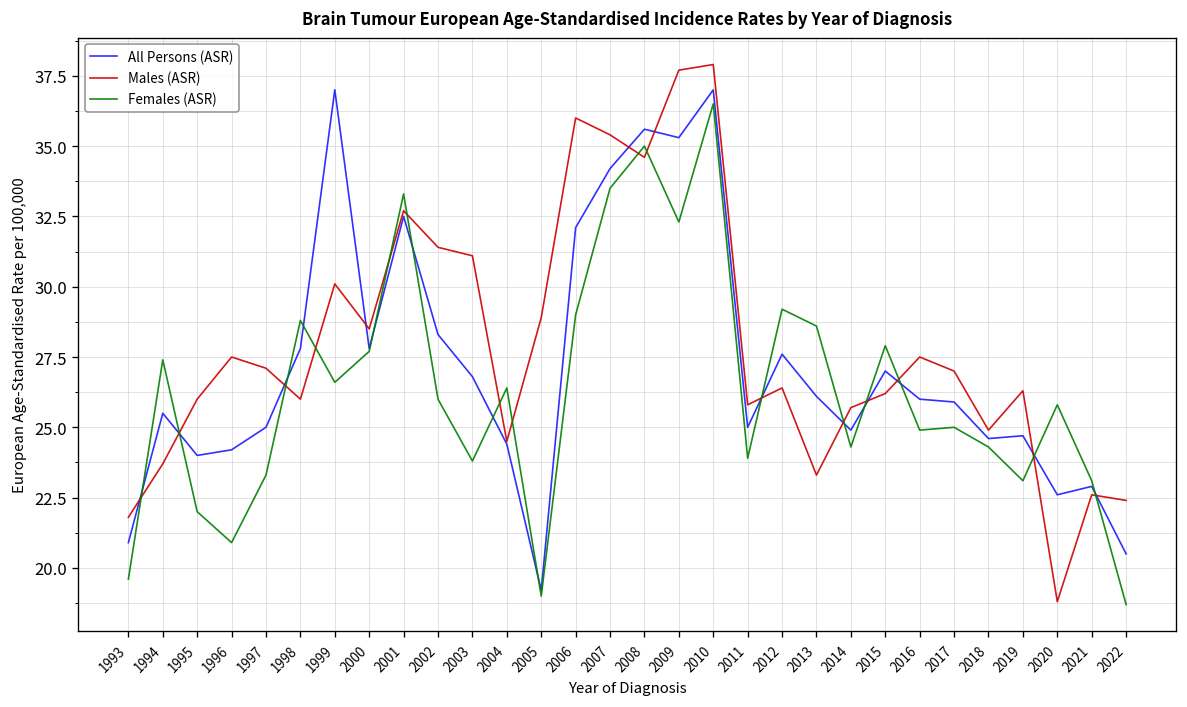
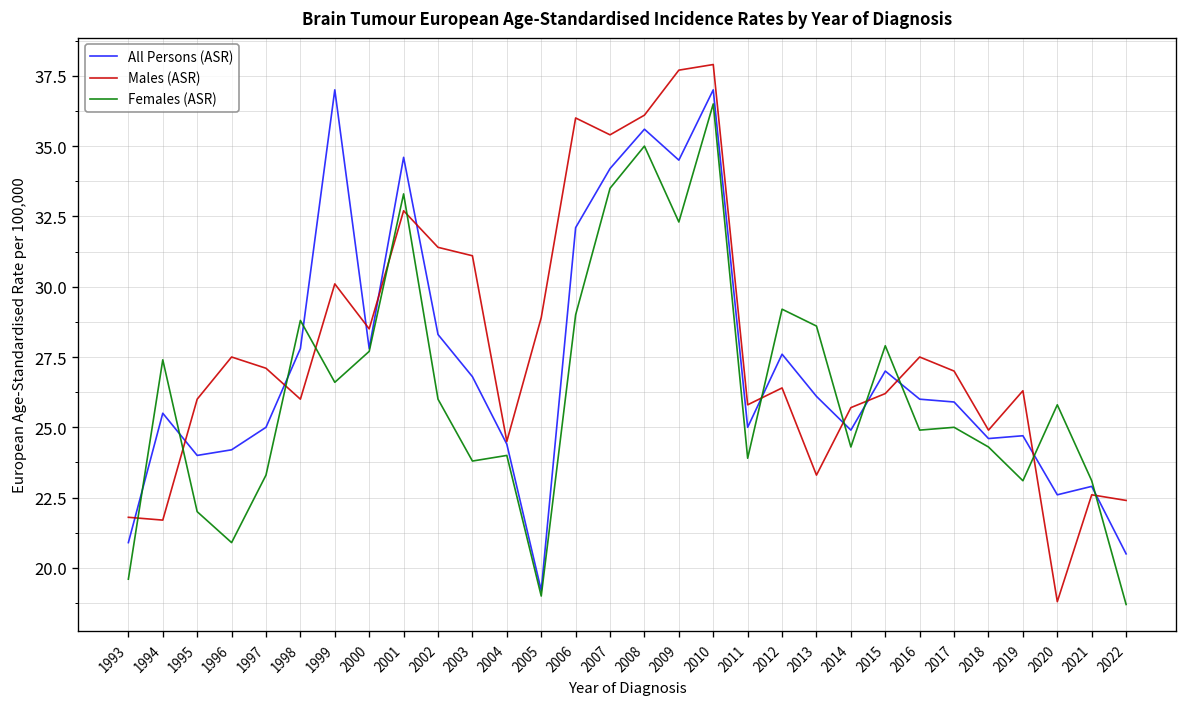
Males (ASR), 1994: 23.7 -> 21.7
All Persons (ASR), 2001: 32.5 -> 34.6
Females (ASR), 2004: 26.4 -> 24.0
Males (ASR), 2008: 34.6 -> 36.1
All Persons (ASR), 2009: 35.3 -> 34.5
